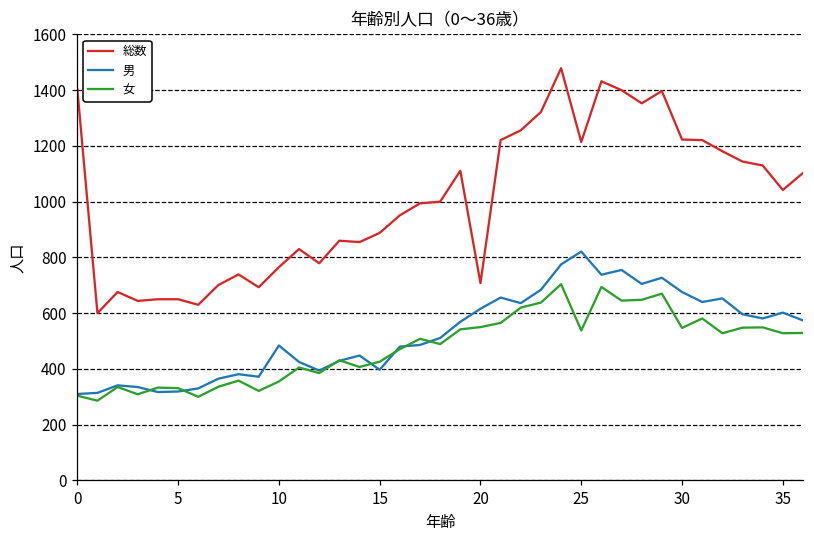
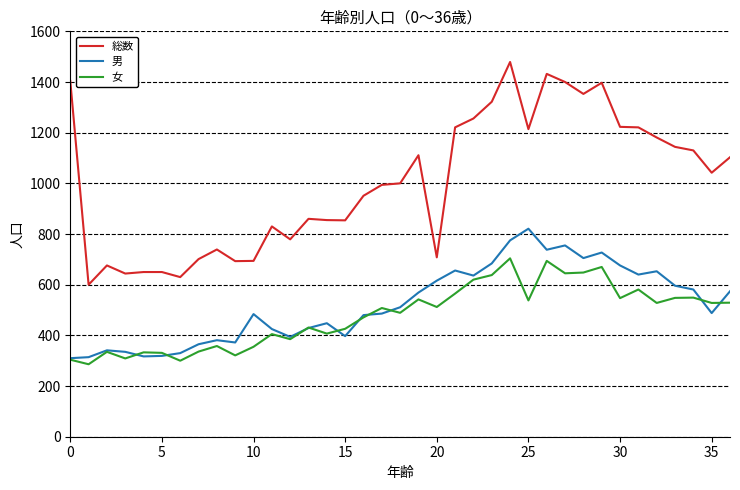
総数, 10: 770 -> 690
総数, 15: 890 -> 850
女, 20: 550 -> 510
男, 35: 600 -> 490
